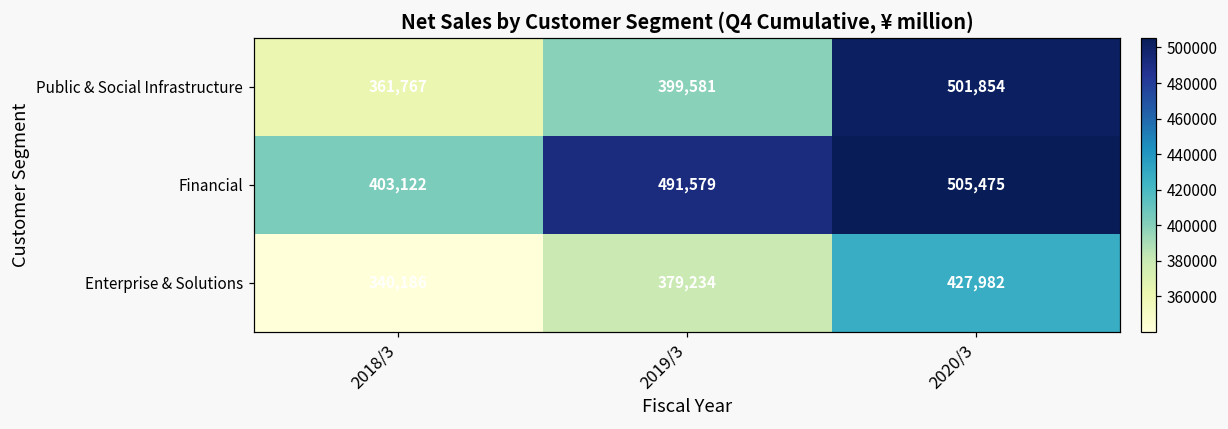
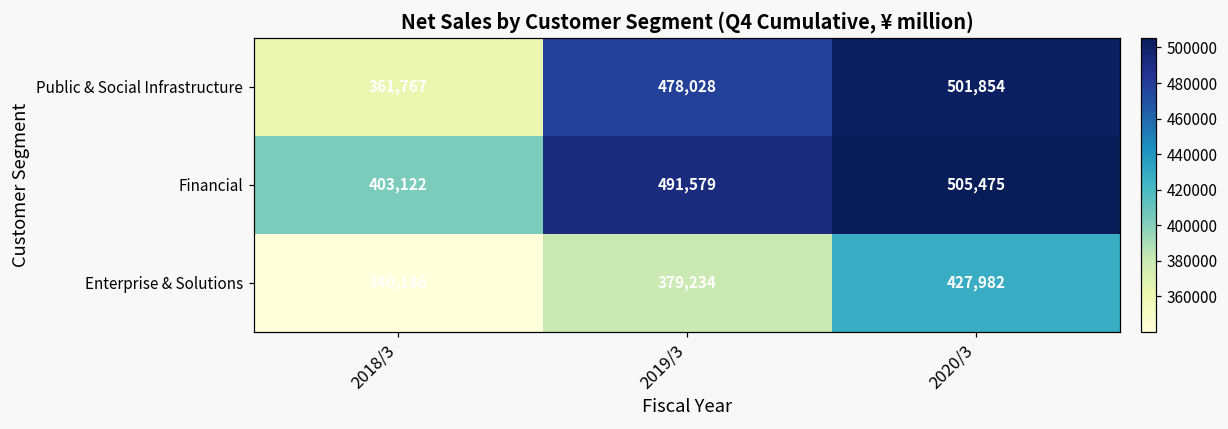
Public & Social Infrastructure, 2019/3: 399,581 -> 478,028
